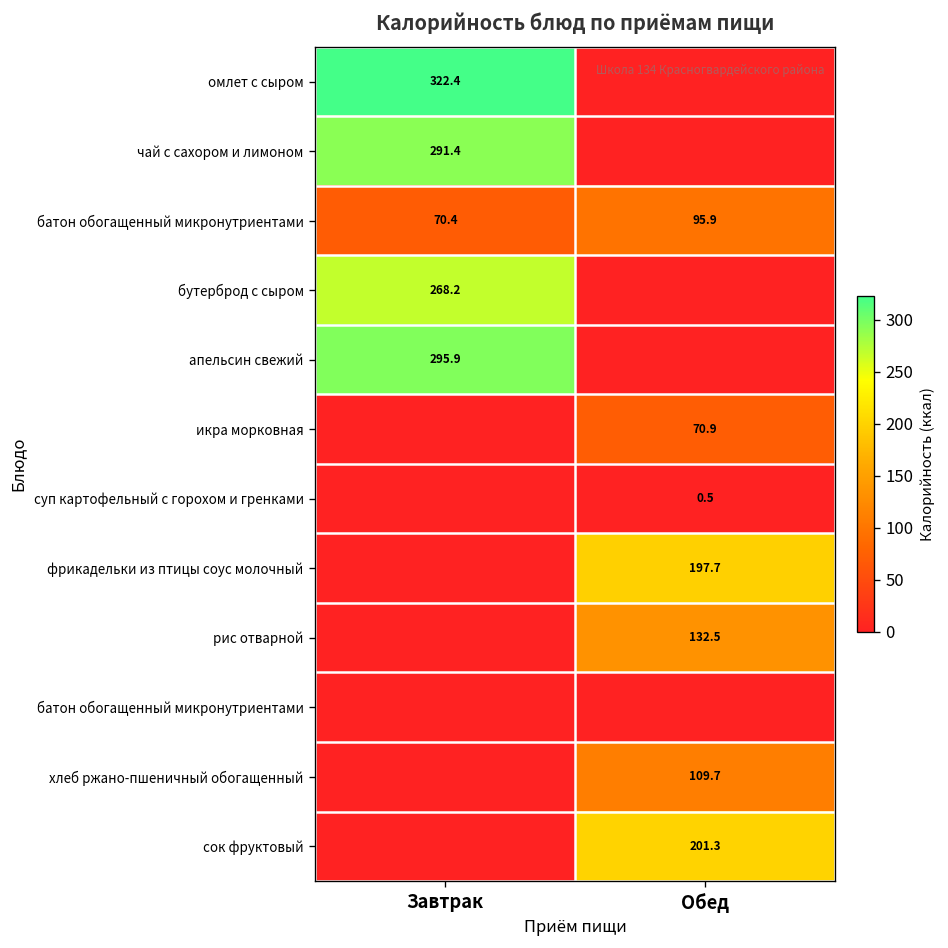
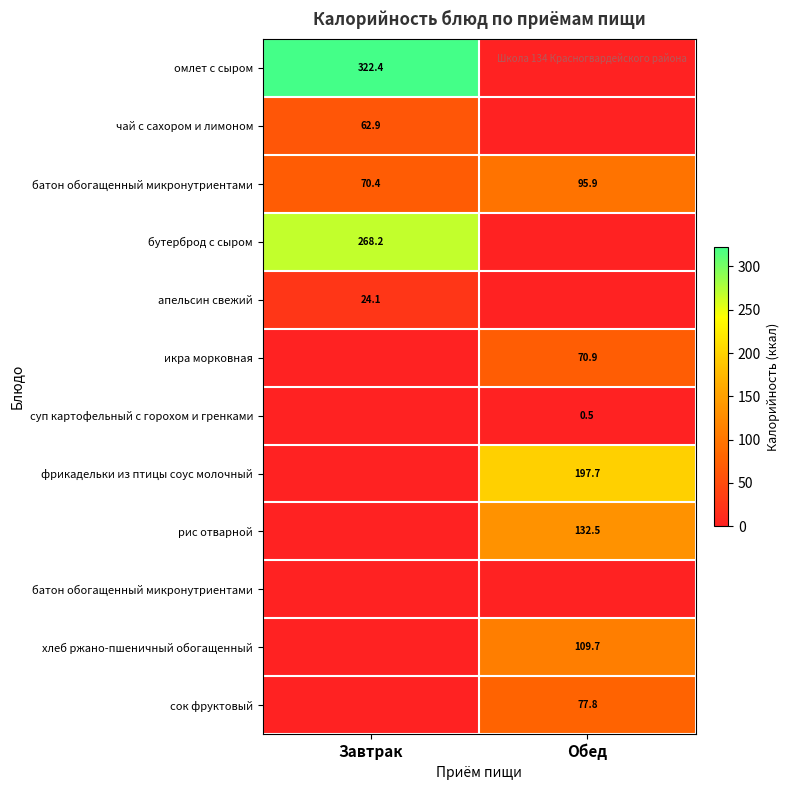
чай с сахором и лимоном, Завтрак: 291.4 -> 62.9
апельсин свежий, Завтрак: 295.9 -> 24.1
сок фруктовый, Обед: 201.3 -> 77.8
